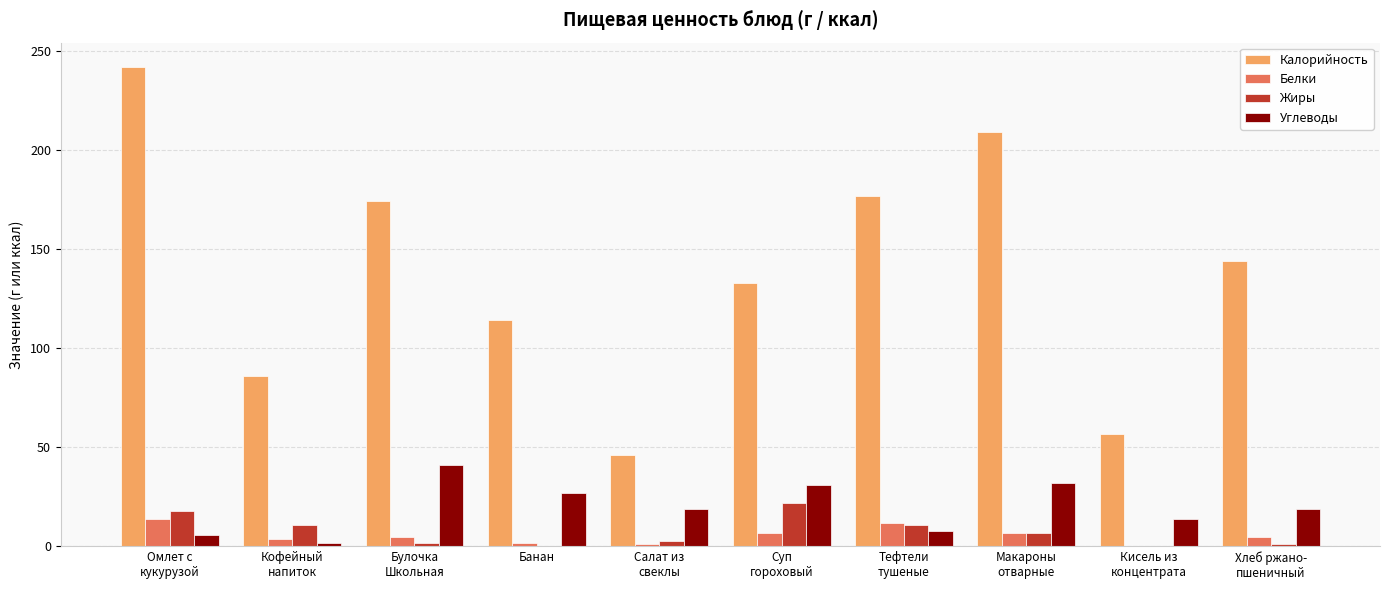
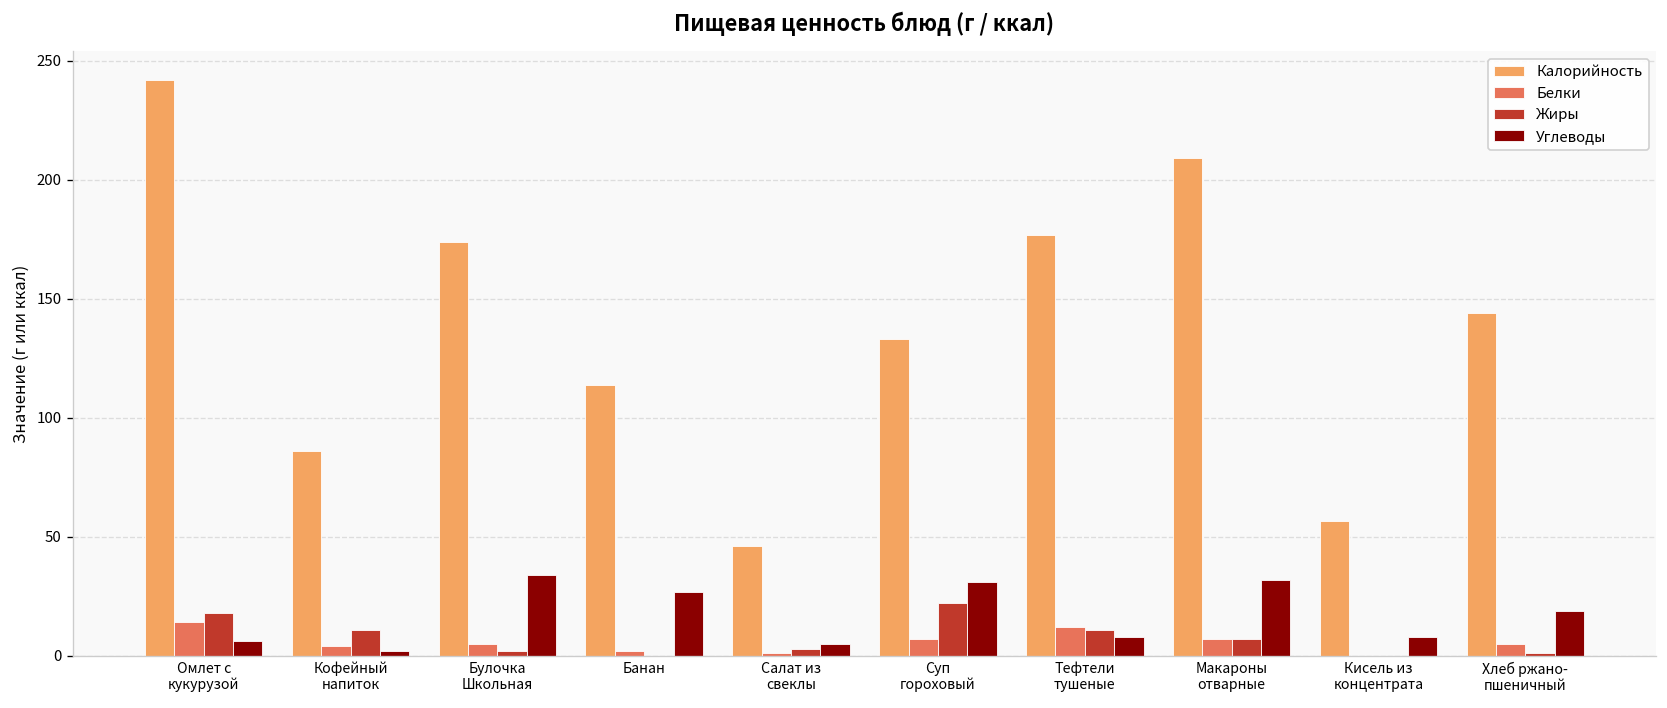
Углеводы, Булочка Школьная: 41 -> 34
Углеводы, Салат из свеклы: 19 -> 5
Углеводы, Кисель из концентрата: 14 -> 8
